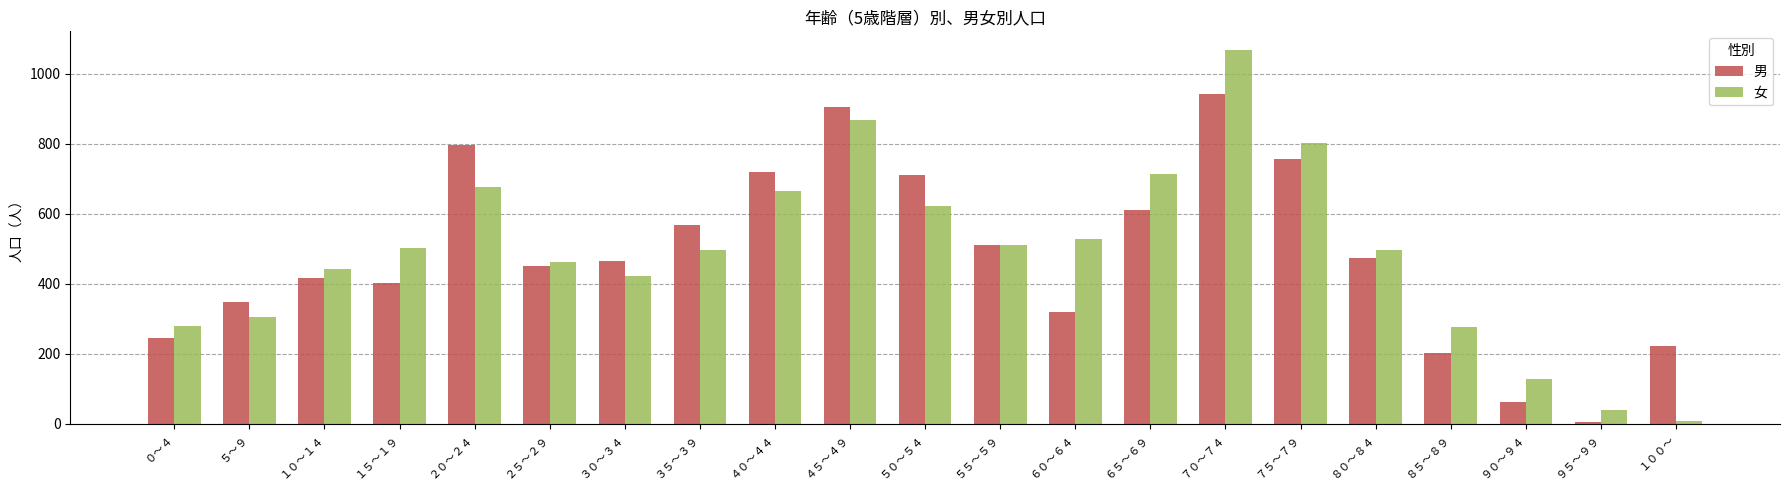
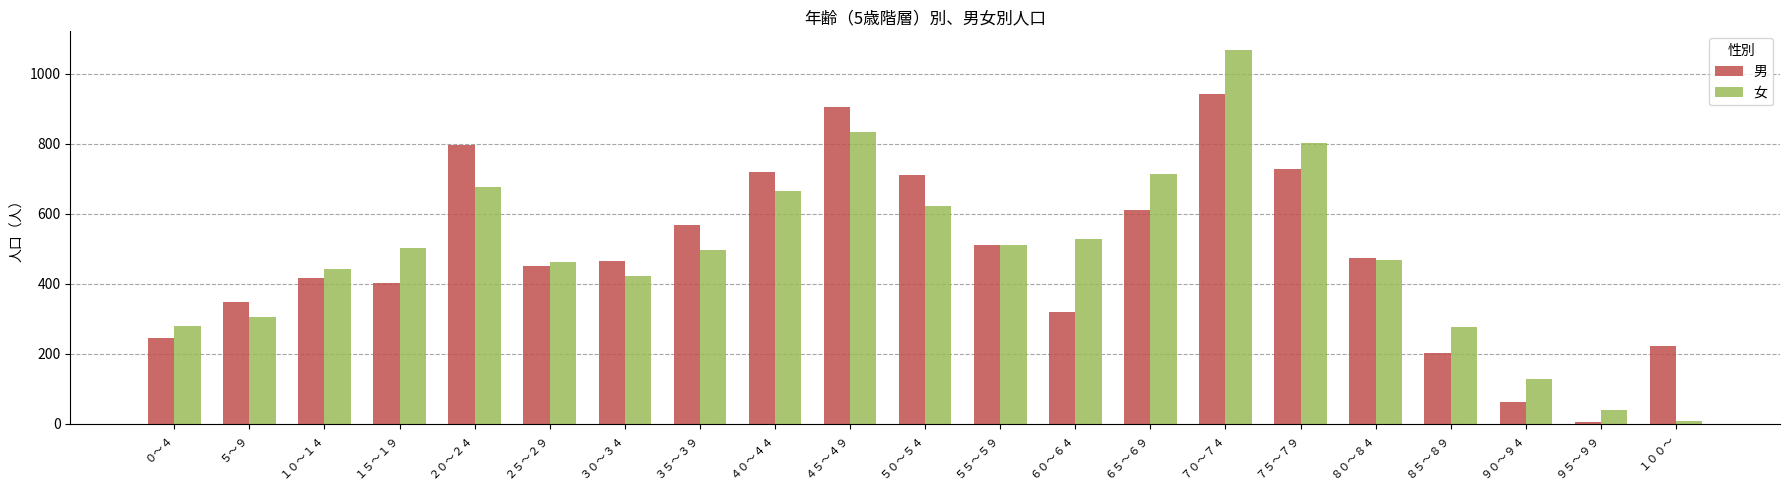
女, ４５～４９: 870 -> 830
男, ７５～７９: 760 -> 730
女, ８０～８４: 500 -> 470
